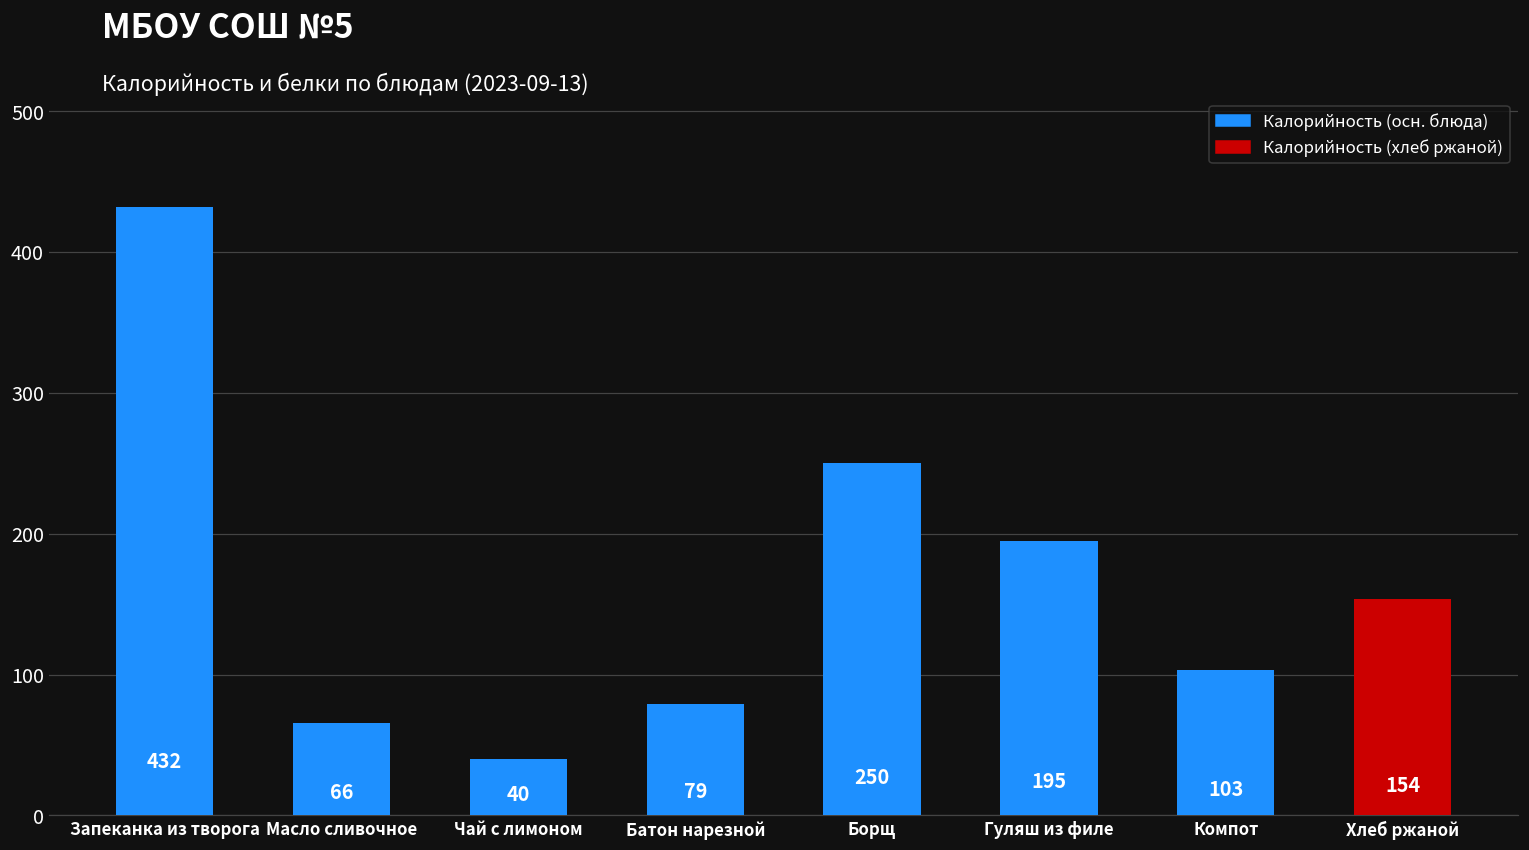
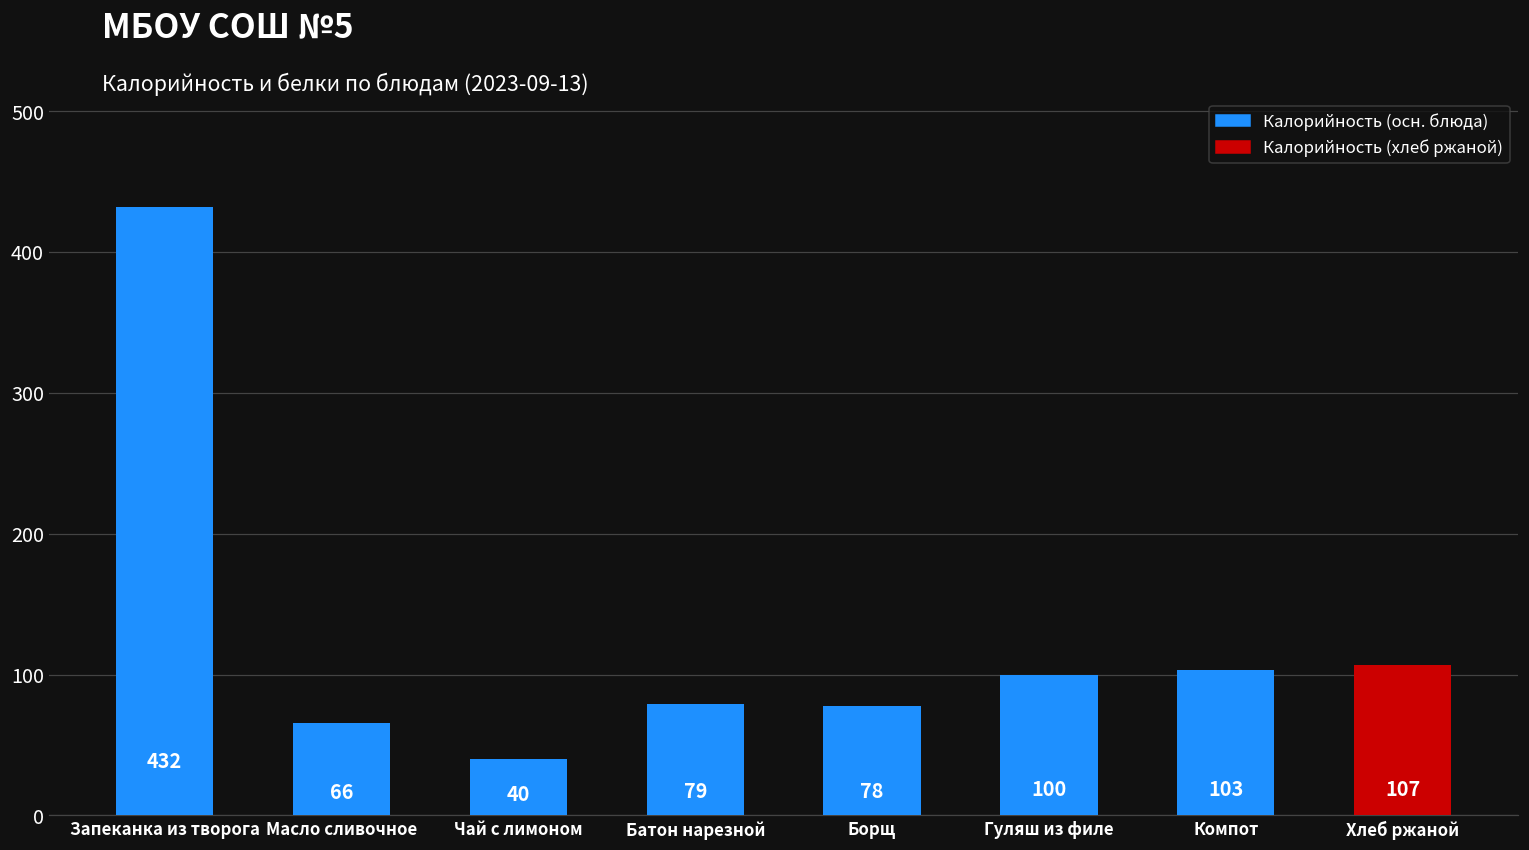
Борщ: 250 -> 78
Гуляш из филе: 195 -> 100
Хлеб ржаной: 154 -> 107
